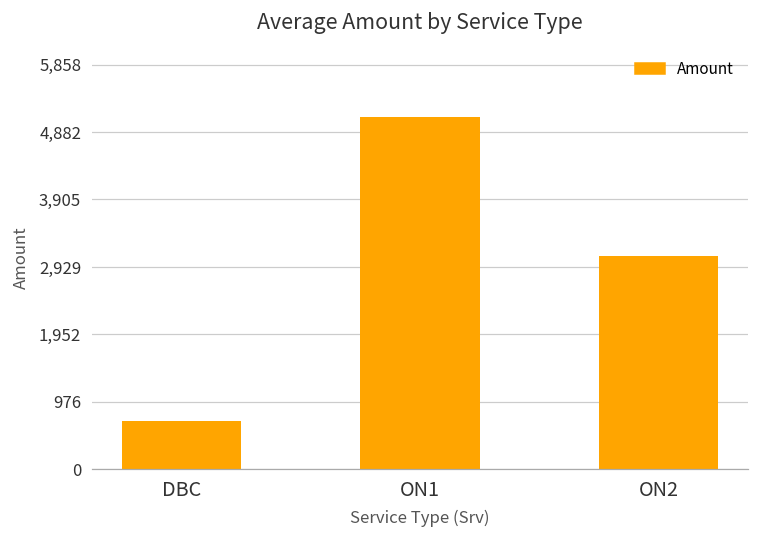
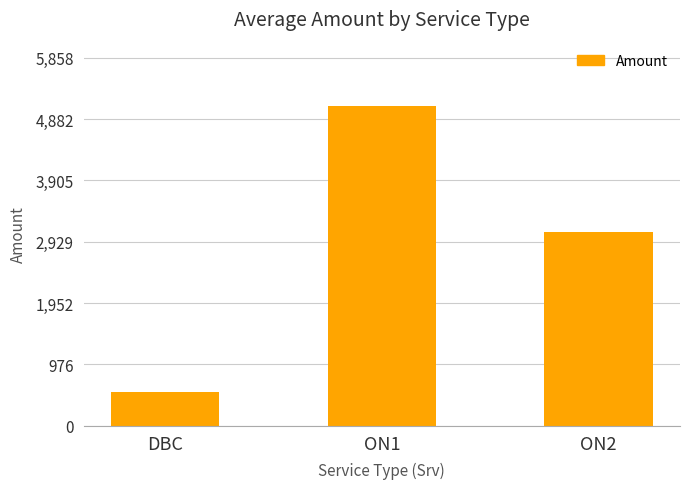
DBC: 700 -> 500
